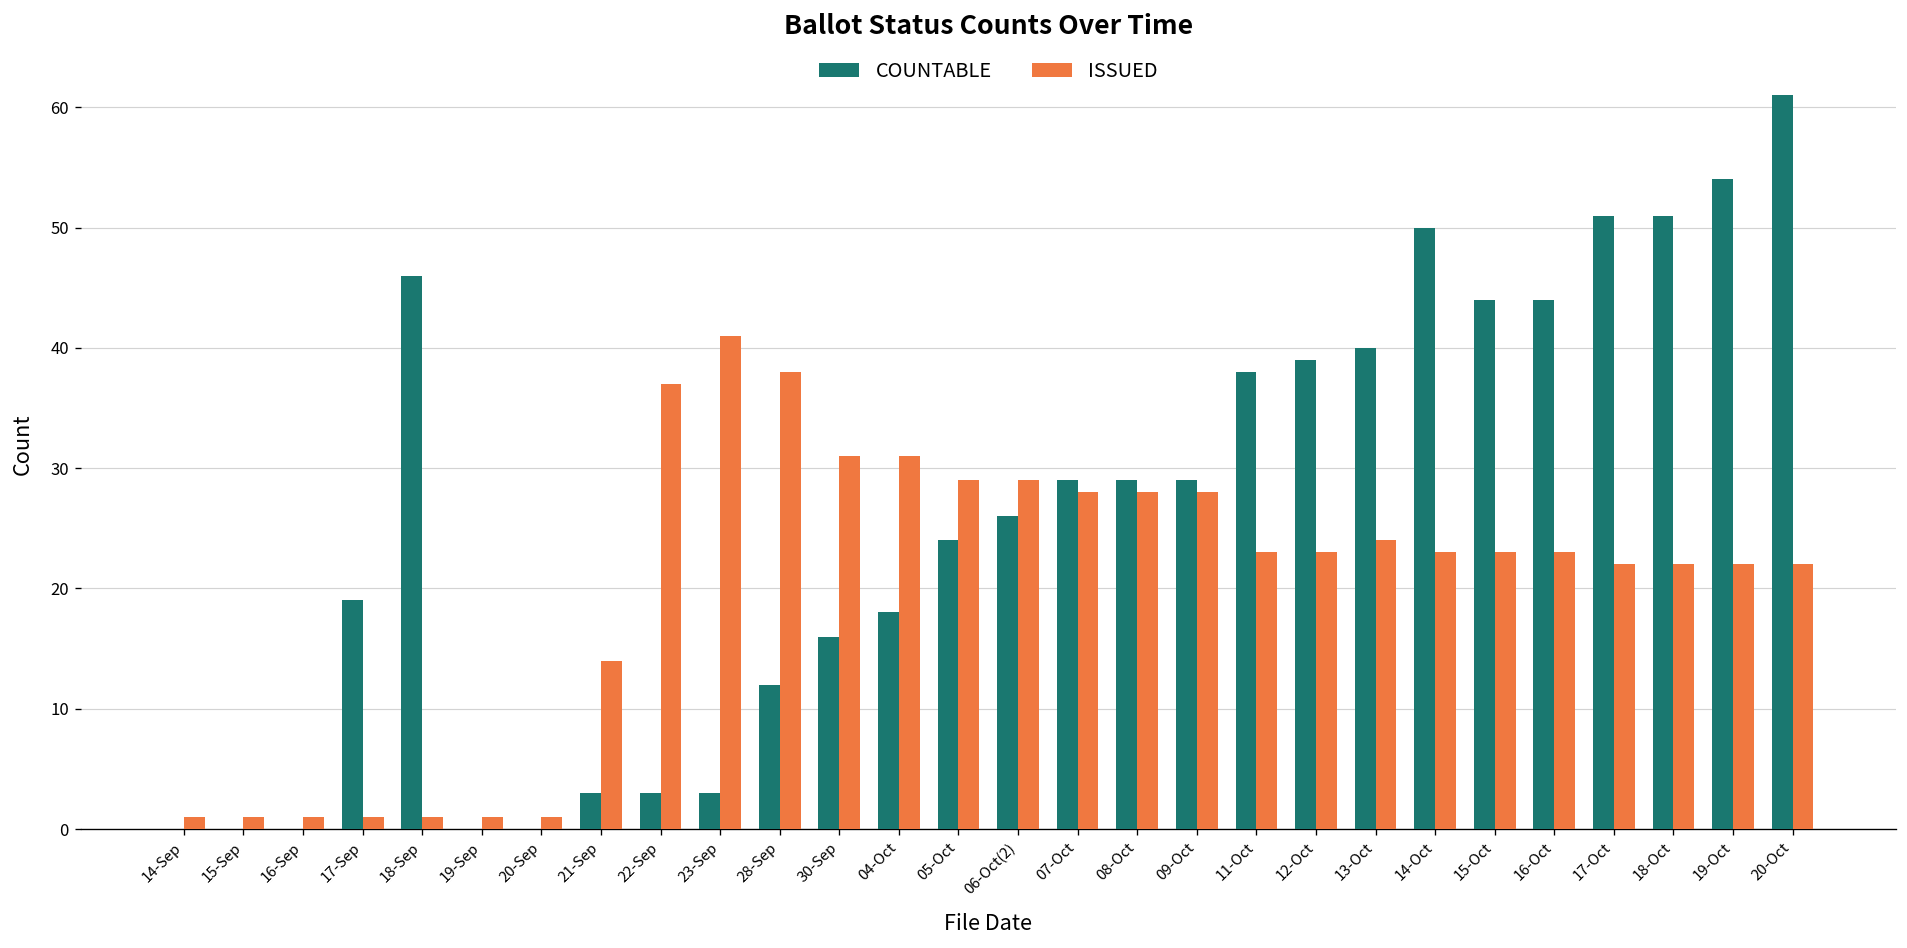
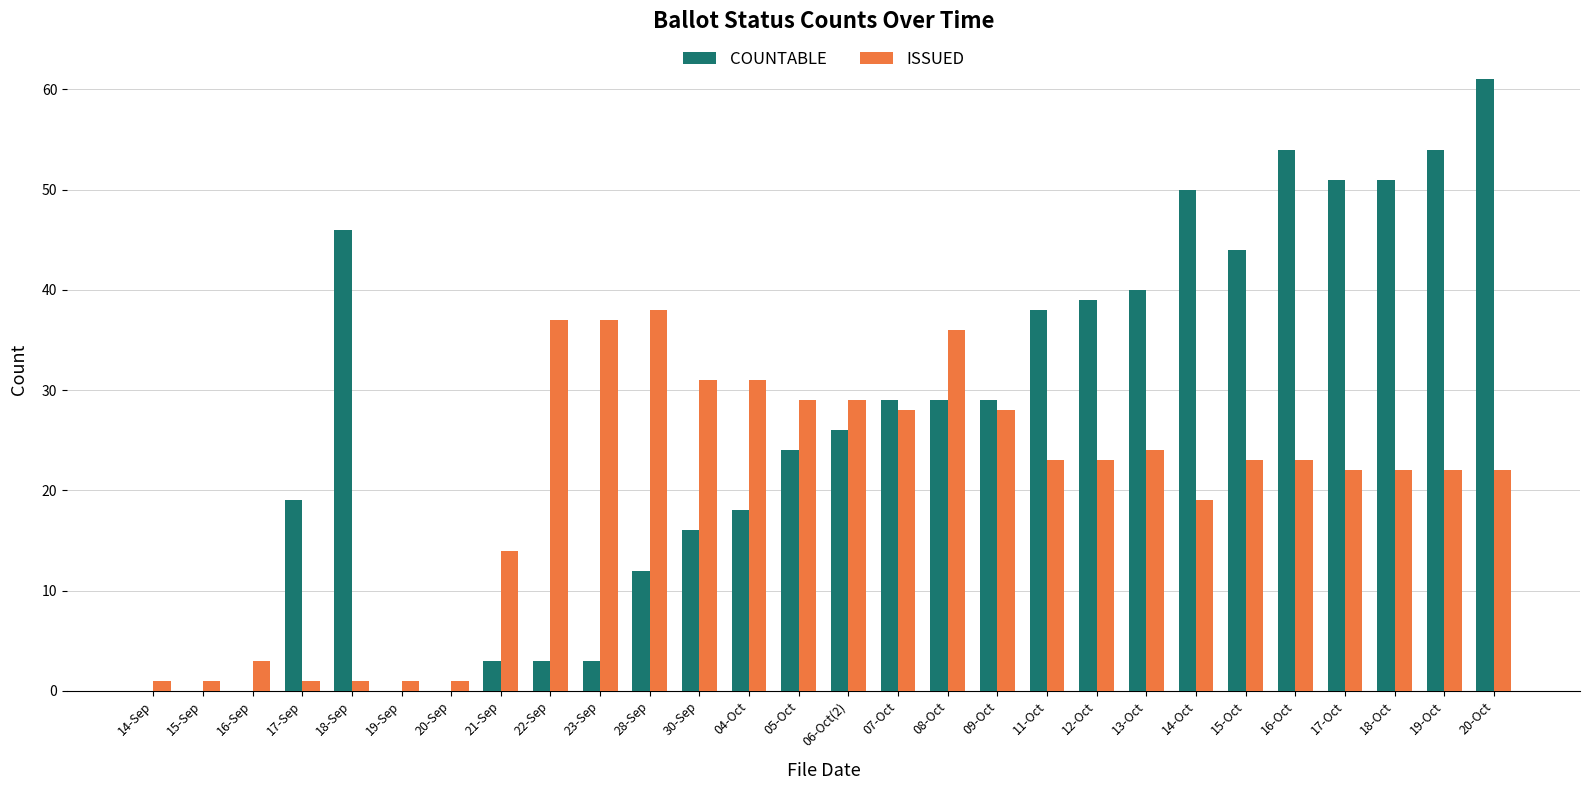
ISSUED, 16-Sep: 1 -> 3
ISSUED, 23-Sep: 41 -> 37
ISSUED, 08-Oct: 28 -> 36
ISSUED, 14-Oct: 23 -> 19
COUNTABLE, 16-Oct: 44 -> 54
